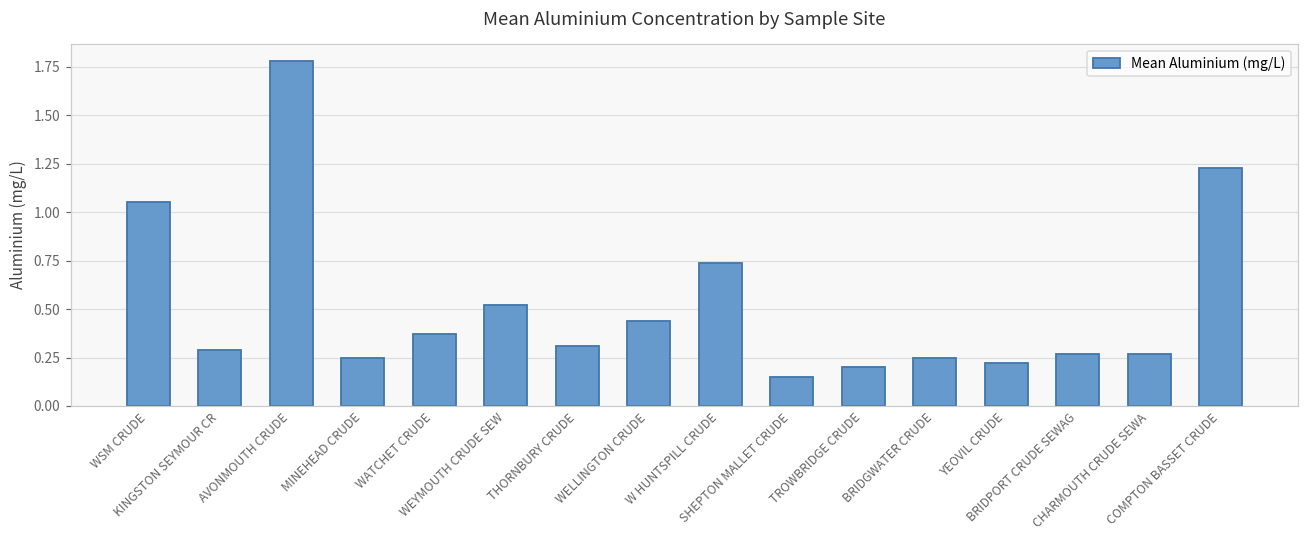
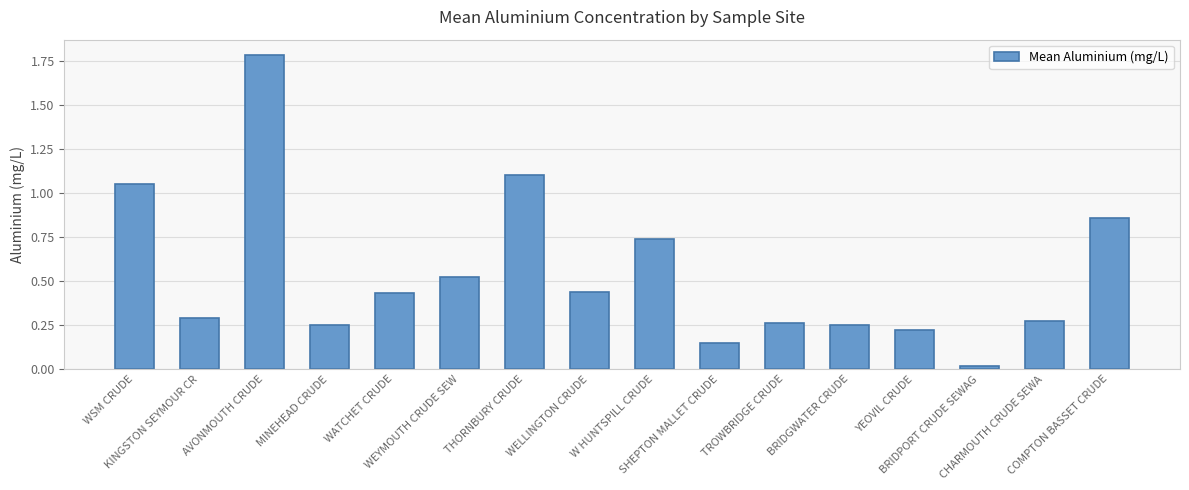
WATCHET CRUDE: 0.37 -> 0.43
THORNBURY CRUDE: 0.31 -> 1.10
TROWBRIDGE CRUDE: 0.20 -> 0.26
BRIDPORT CRUDE SEWAG: 0.27 -> 0.02
COMPTON BASSET CRUDE: 1.23 -> 0.86
